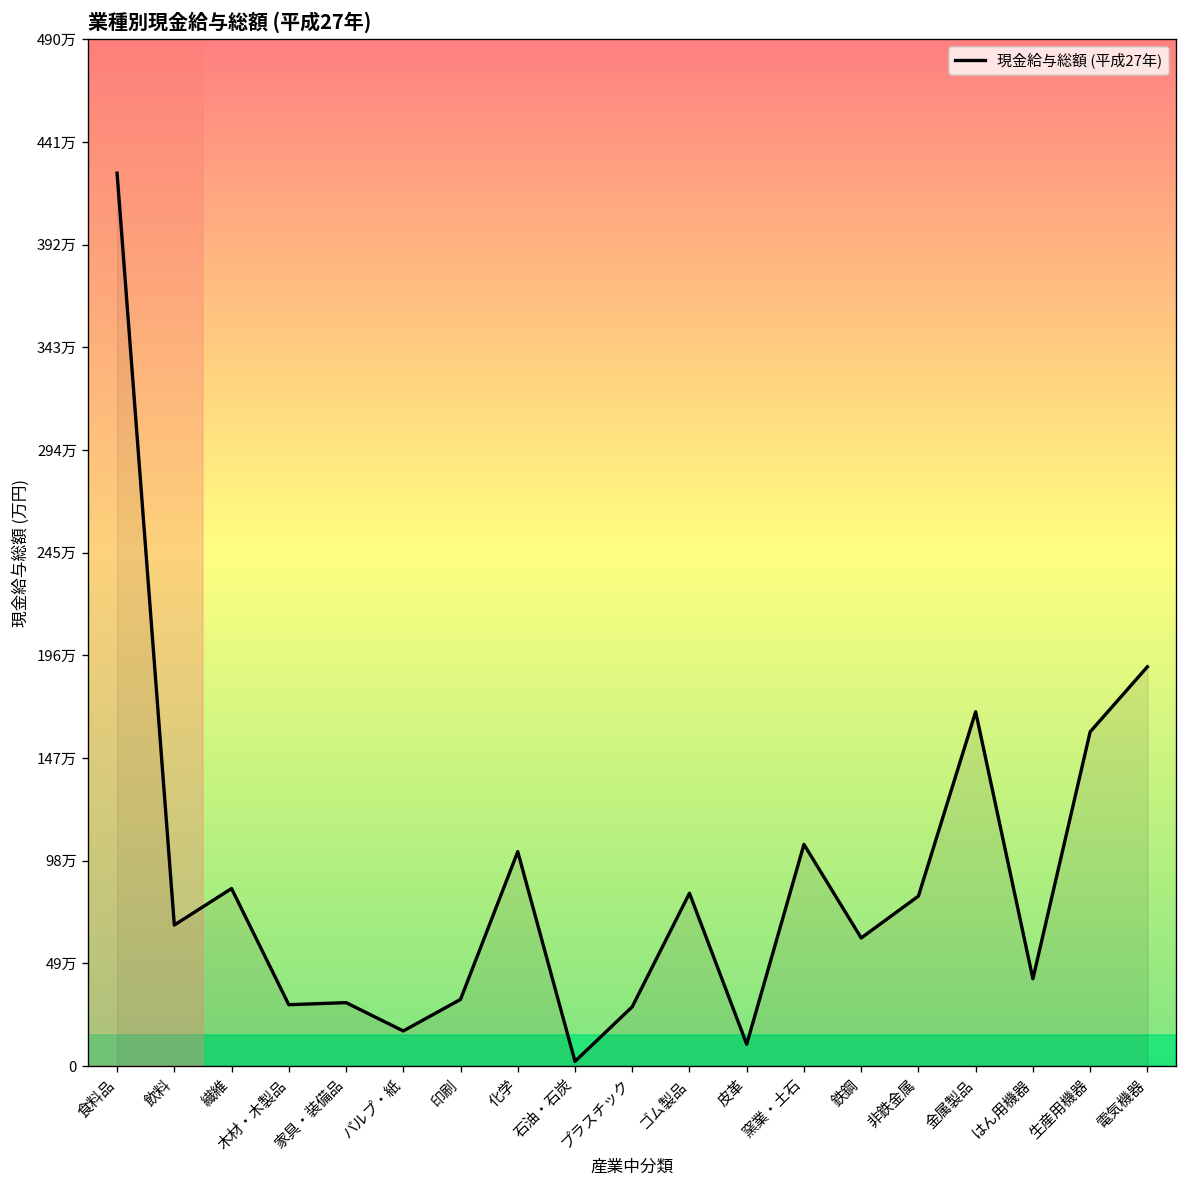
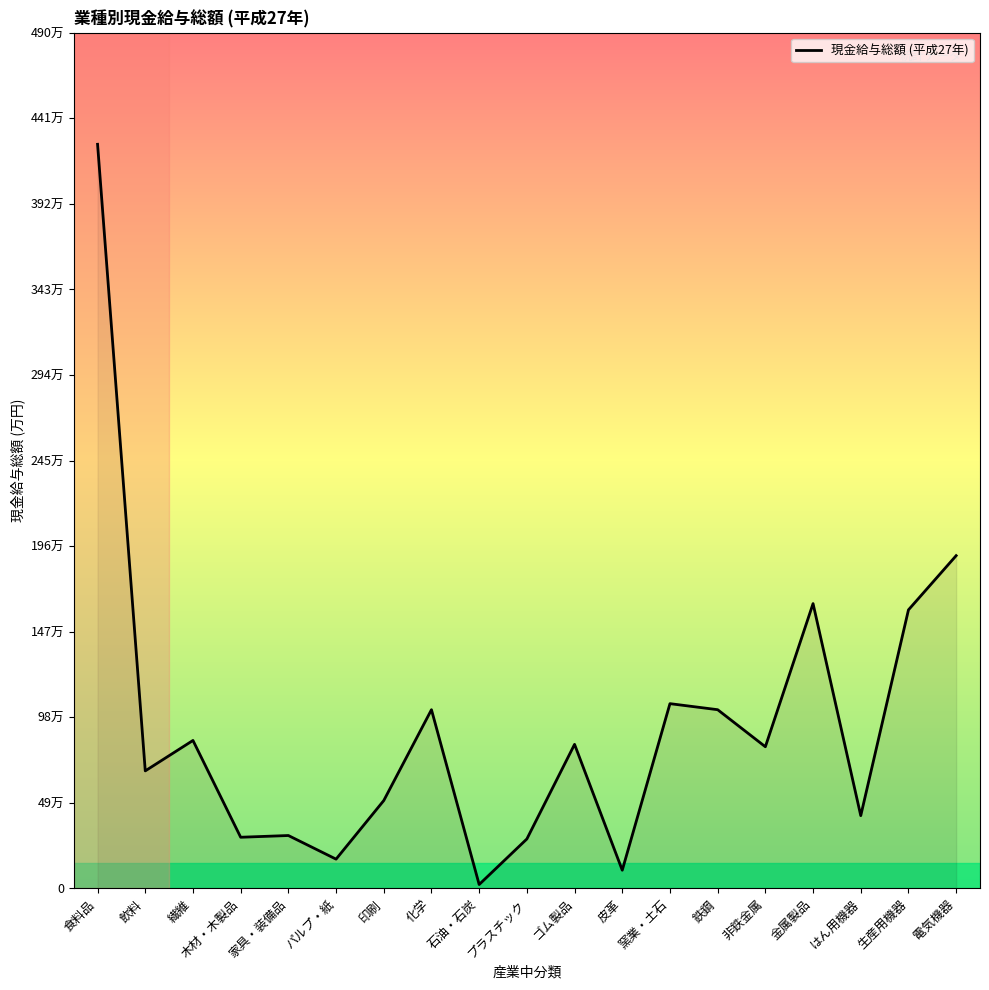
印刷: 32万 -> 50万
鉄鋼: 61万 -> 102万
金属製品: 169万 -> 163万
